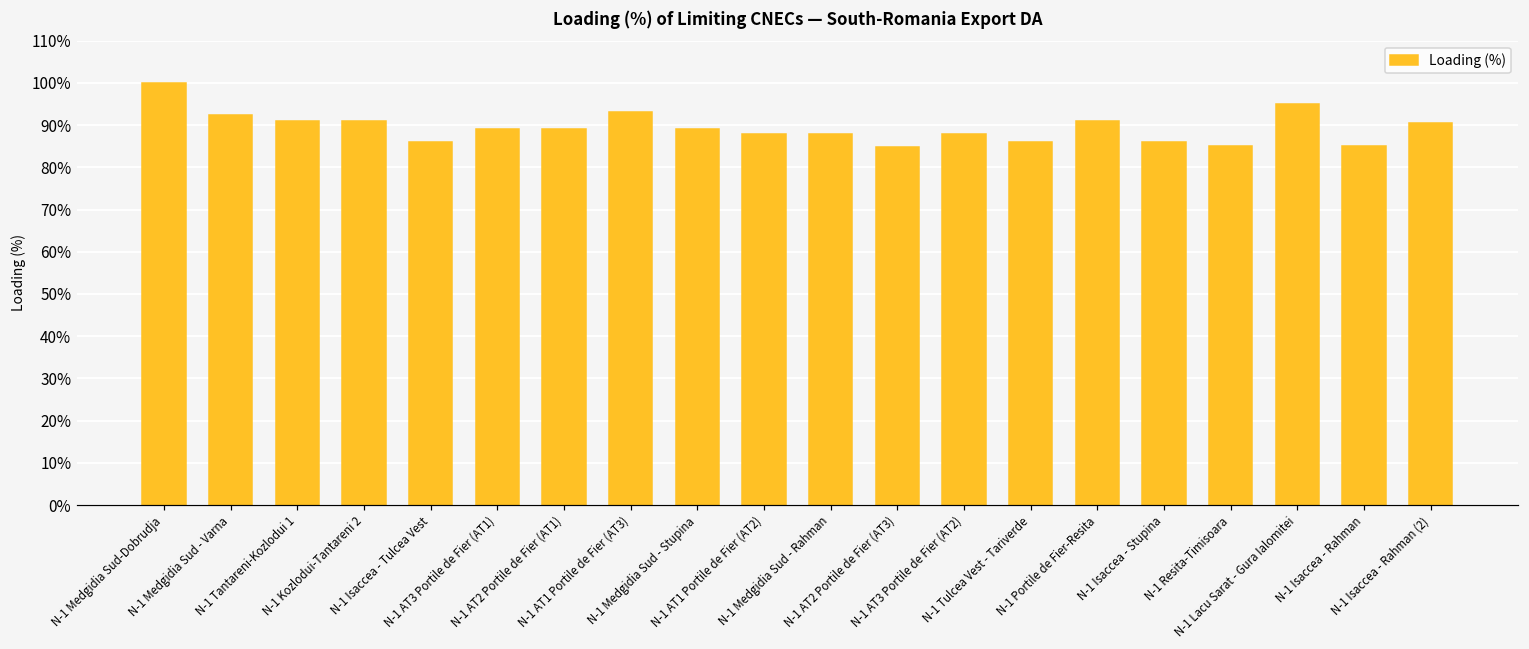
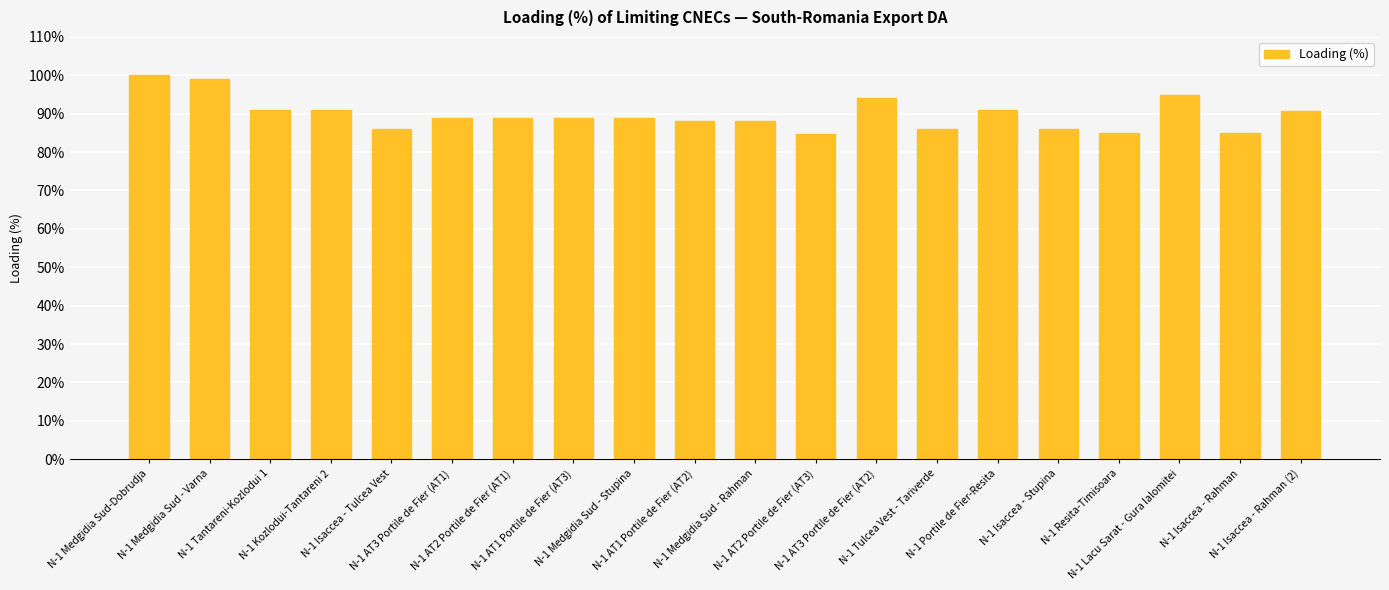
N-1 Medgidia Sud - Varna: 92% -> 99%
N-1 AT1 Portile de Fier (AT3): 93% -> 89%
N-1 AT3 Portile de Fier (AT2): 88% -> 94%
